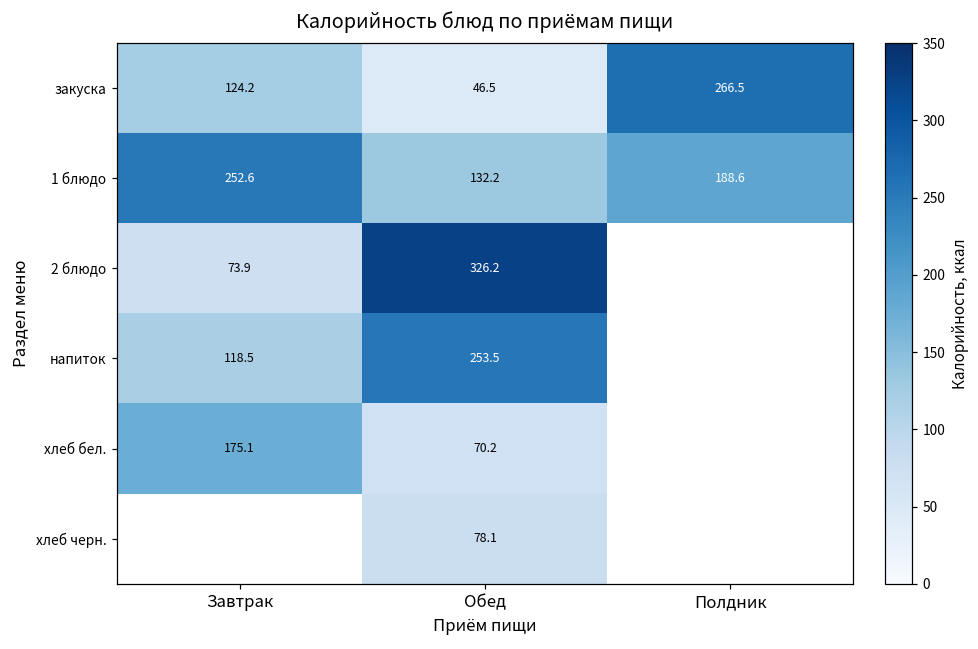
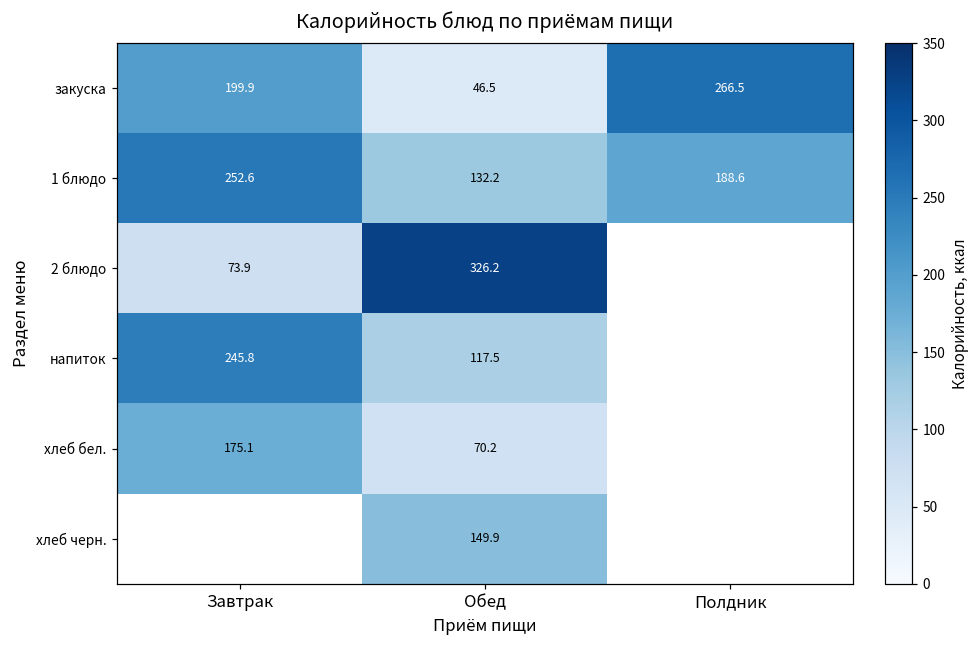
закуска, Завтрак: 124.2 -> 199.9
напиток, Завтрак: 118.5 -> 245.8
напиток, Обед: 253.5 -> 117.5
хлеб черн., Обед: 78.1 -> 149.9
